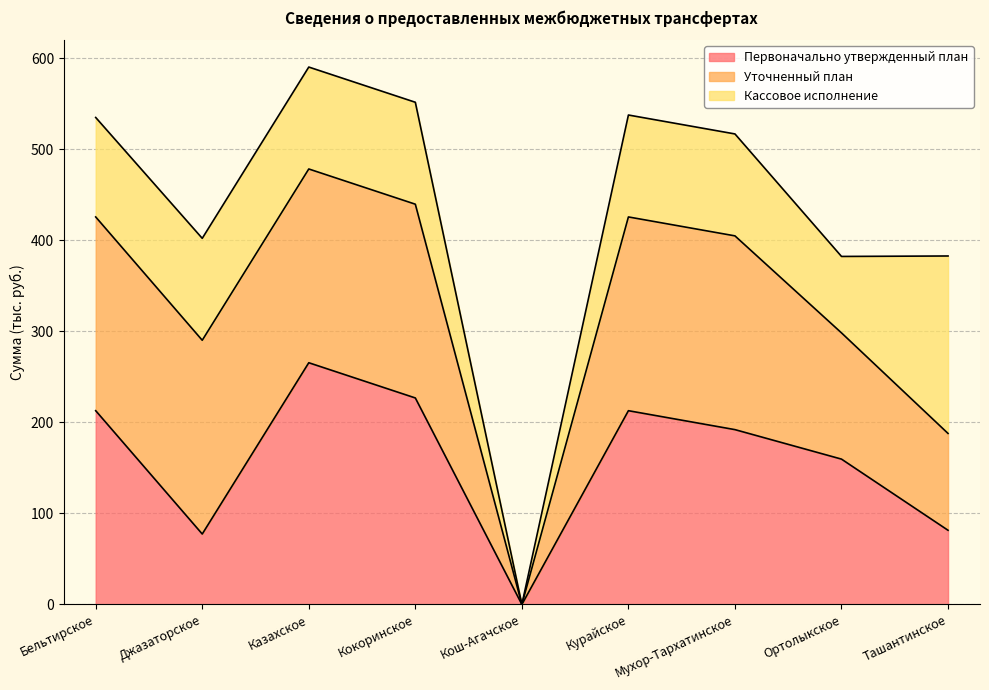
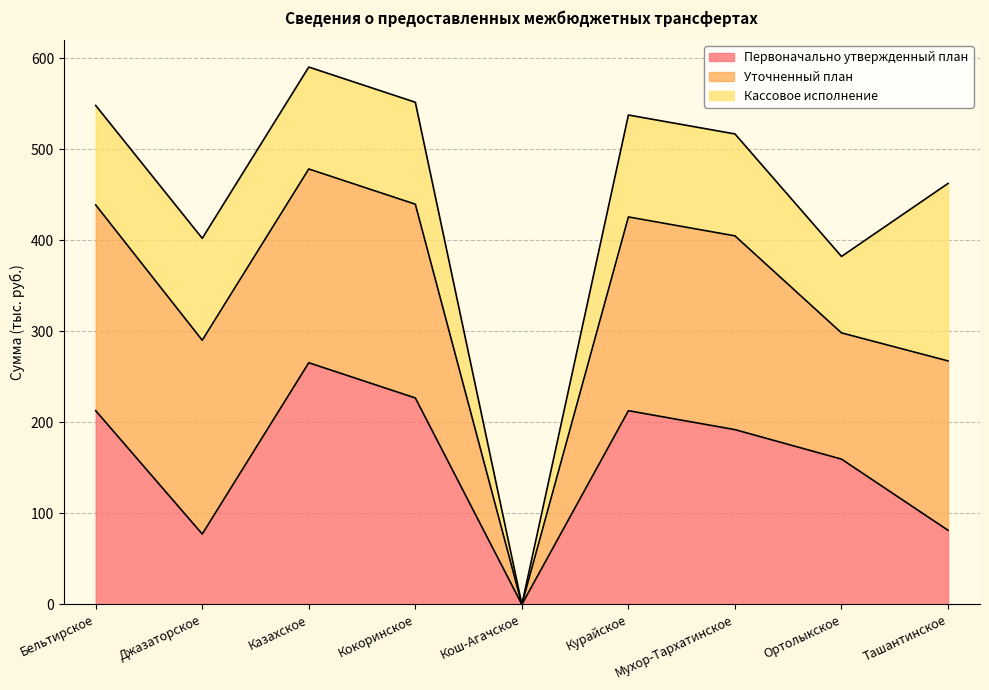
Уточненный план, Бельтирское: 210 -> 230
Уточненный план, Ташантинское: 110 -> 190
